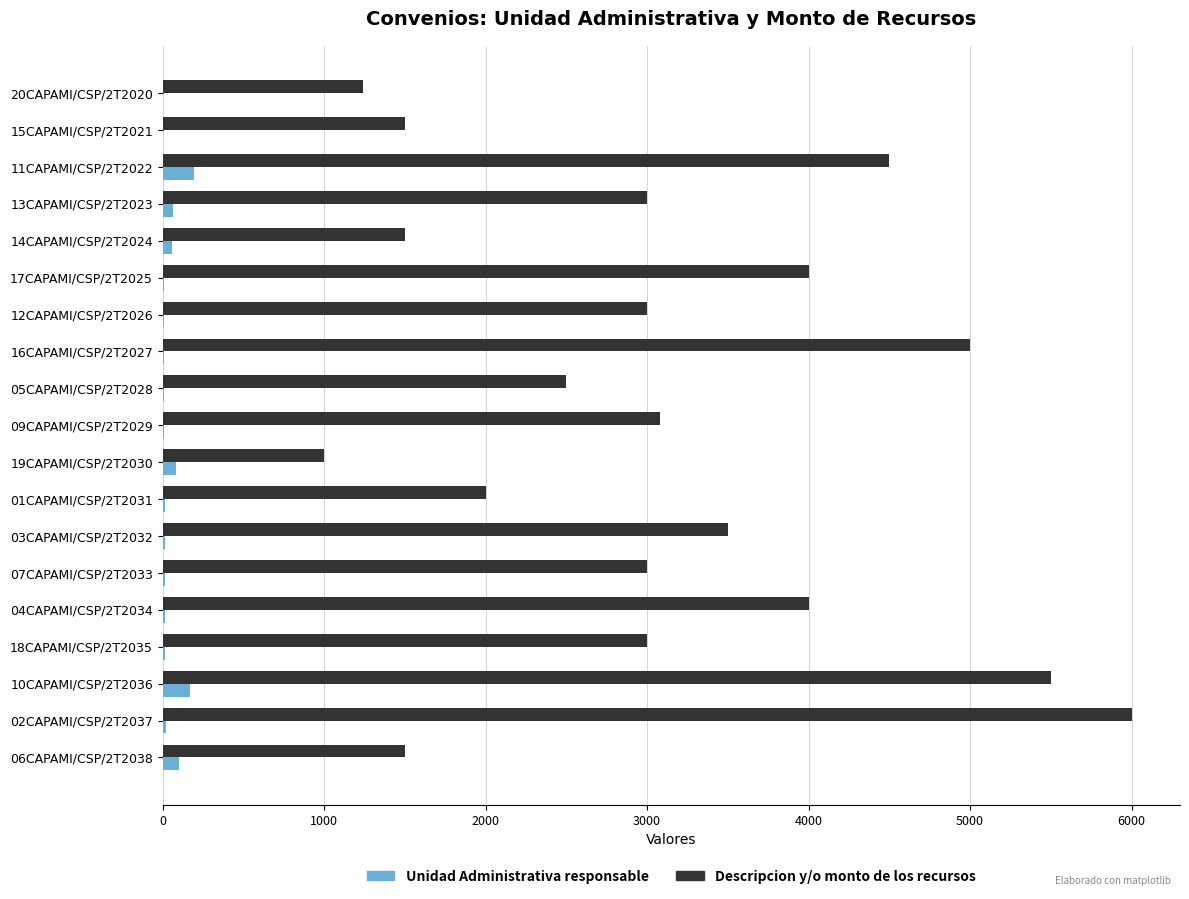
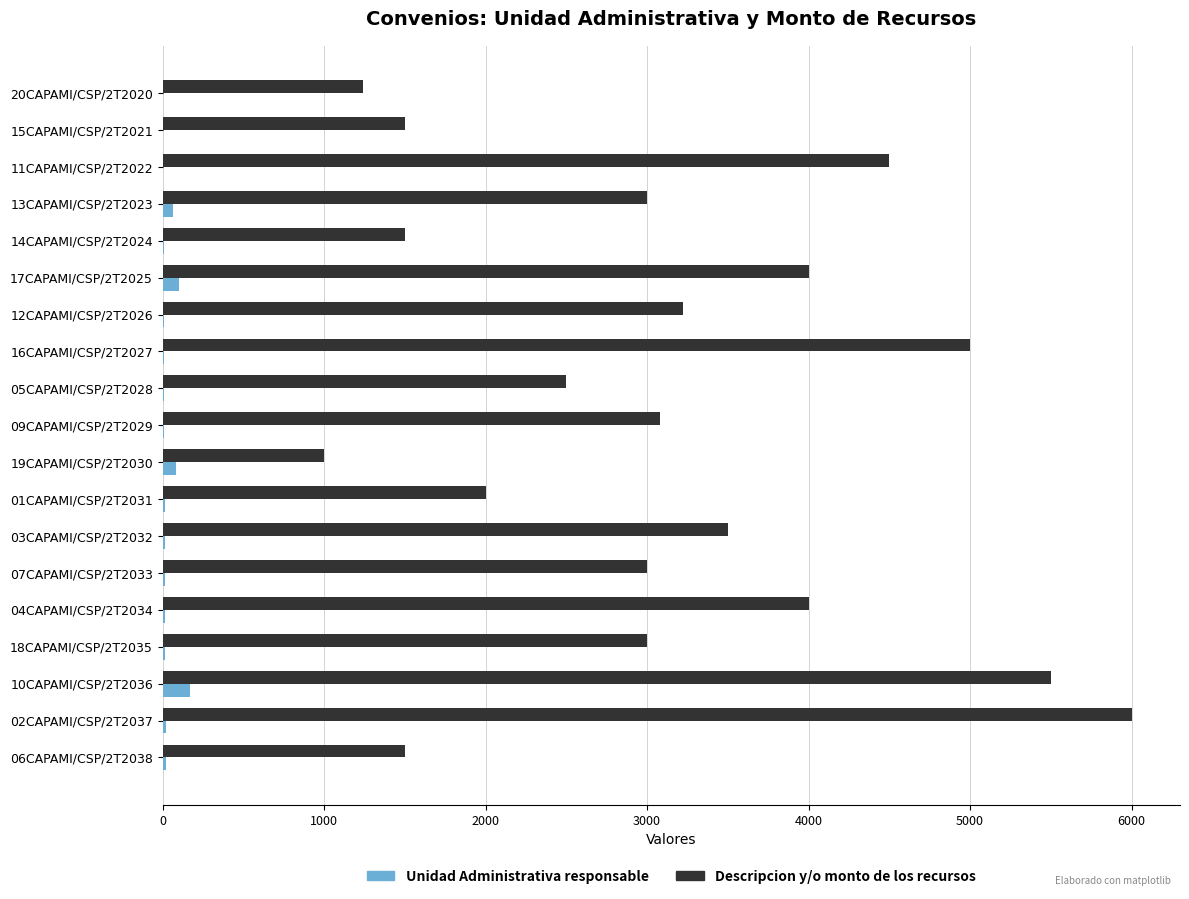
Unidad Administrativa responsable, 11CAPAMI/CSP/2T2022: 190 -> 0
Unidad Administrativa responsable, 14CAPAMI/CSP/2T2024: 60 -> 10
Unidad Administrativa responsable, 17CAPAMI/CSP/2T2025: 10 -> 100
Descripcion y/o monto de los recursos, 12CAPAMI/CSP/2T2026: 3000 -> 3220
Unidad Administrativa responsable, 06CAPAMI/CSP/2T2038: 100 -> 20
